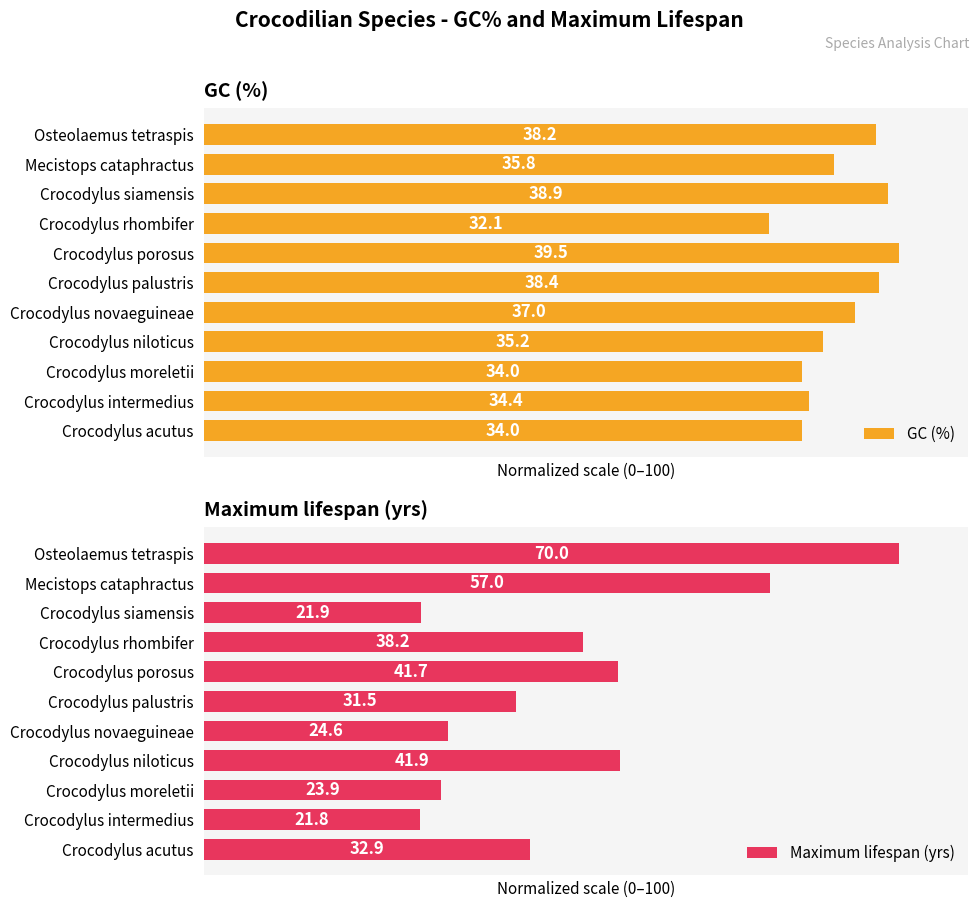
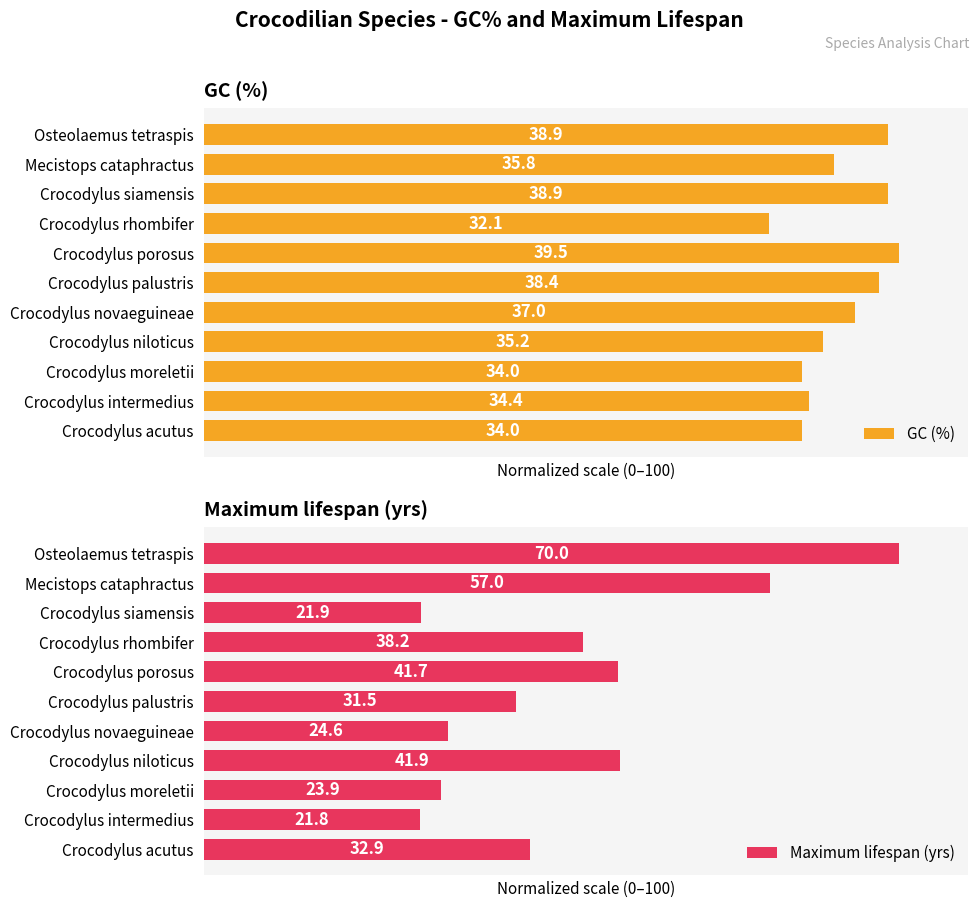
GC (%), Osteolaemus tetraspis: 38.2 -> 38.9
